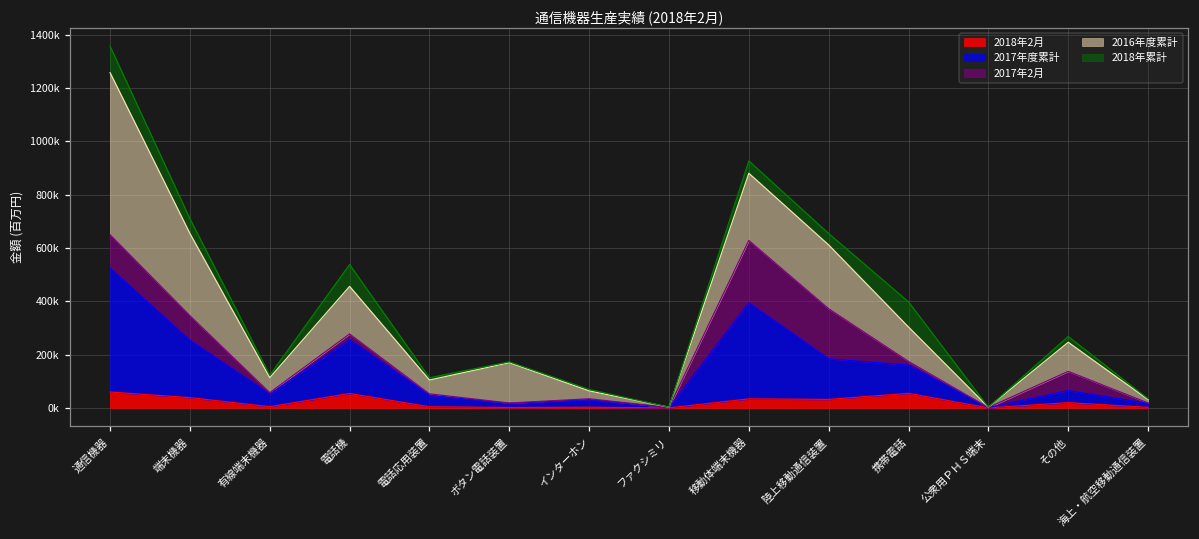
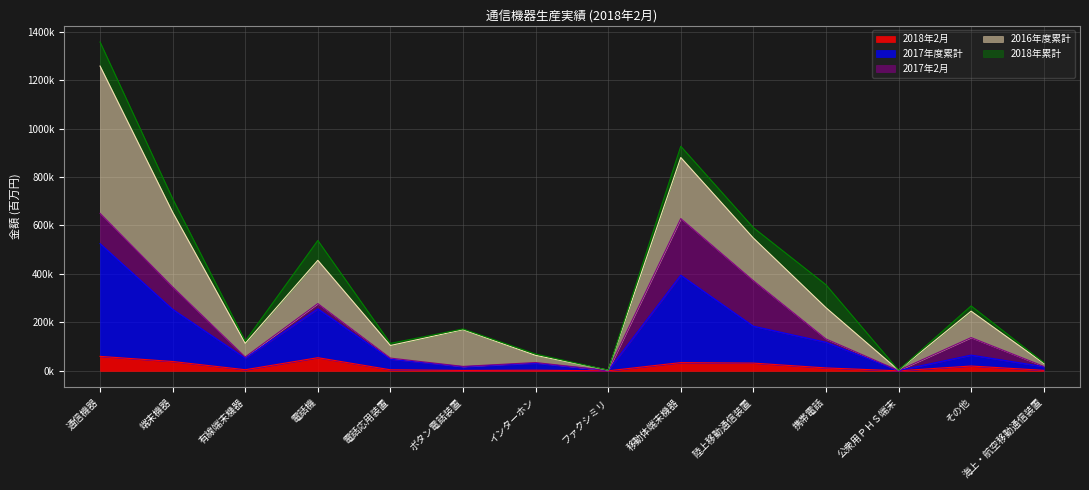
2016年度累計, 陸上移動通信装置: 240000 -> 180000
2018年2月, 携帯電話: 50000 -> 10000
